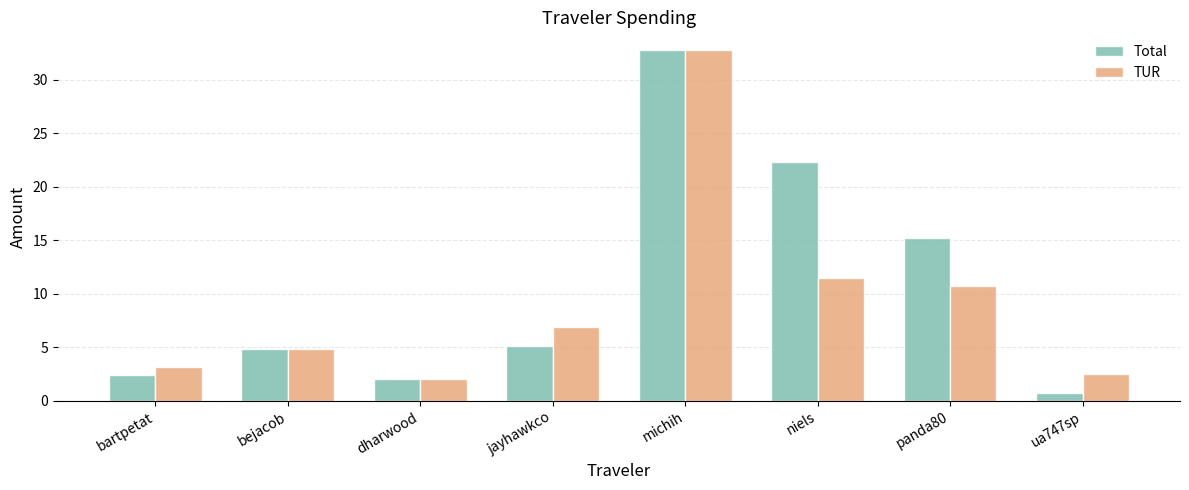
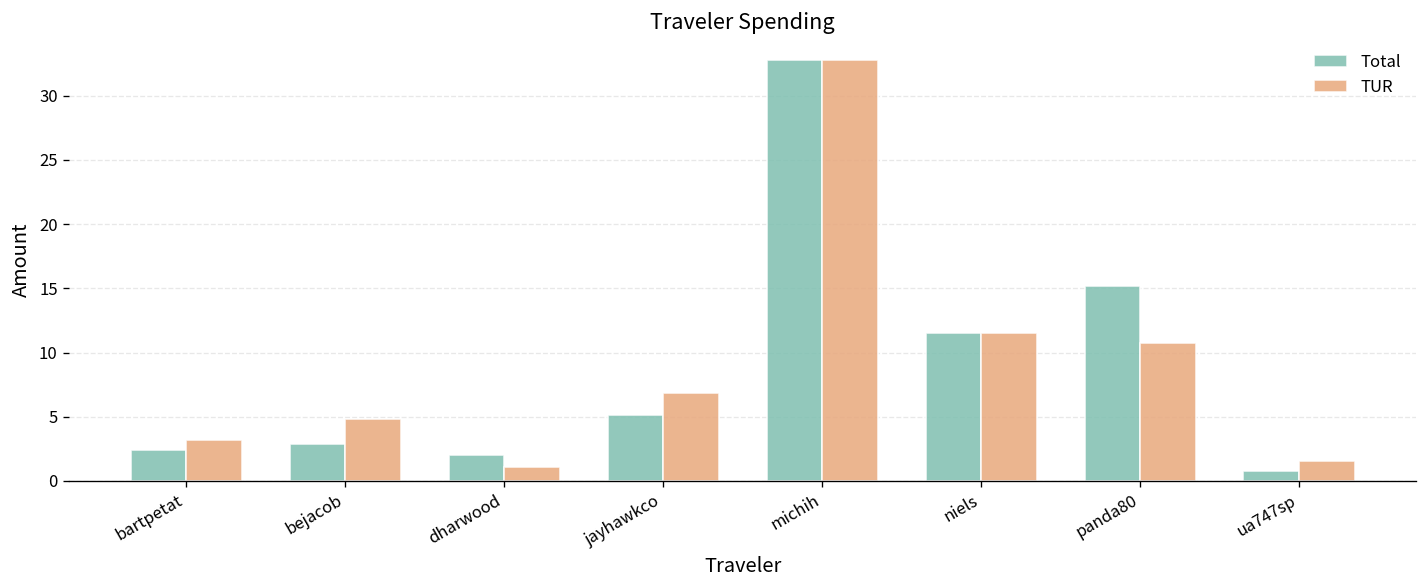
Total, bejacob: 4.9 -> 2.9
TUR, dharwood: 2.0 -> 1.1
Total, niels: 22.3 -> 11.5
TUR, ua747sp: 2.5 -> 1.6
